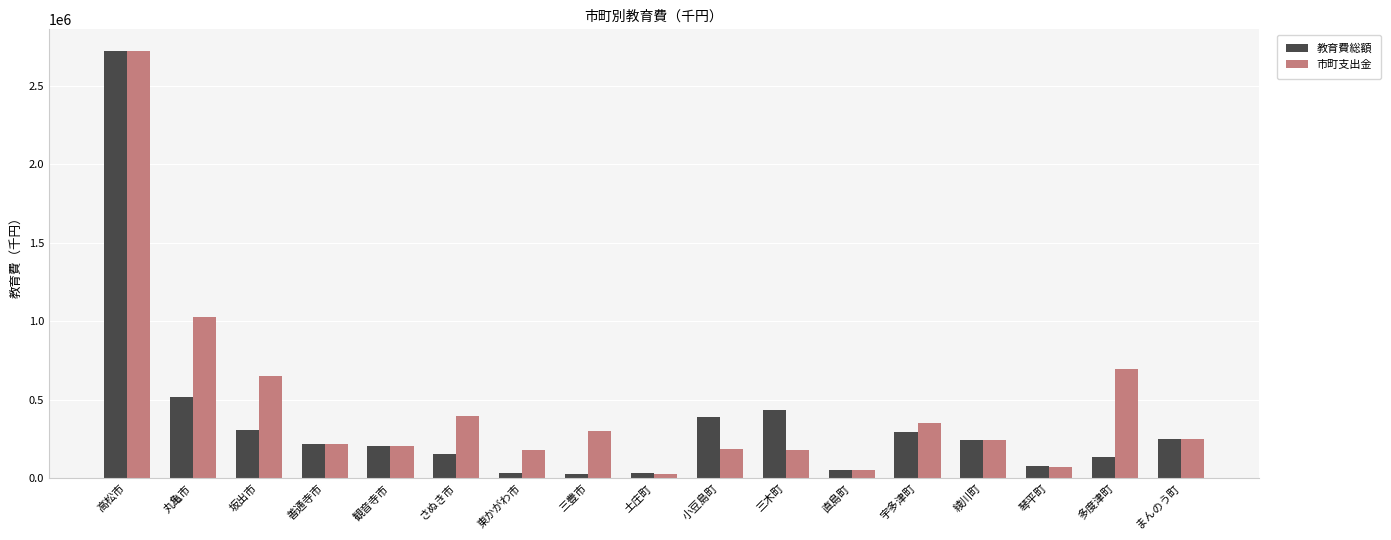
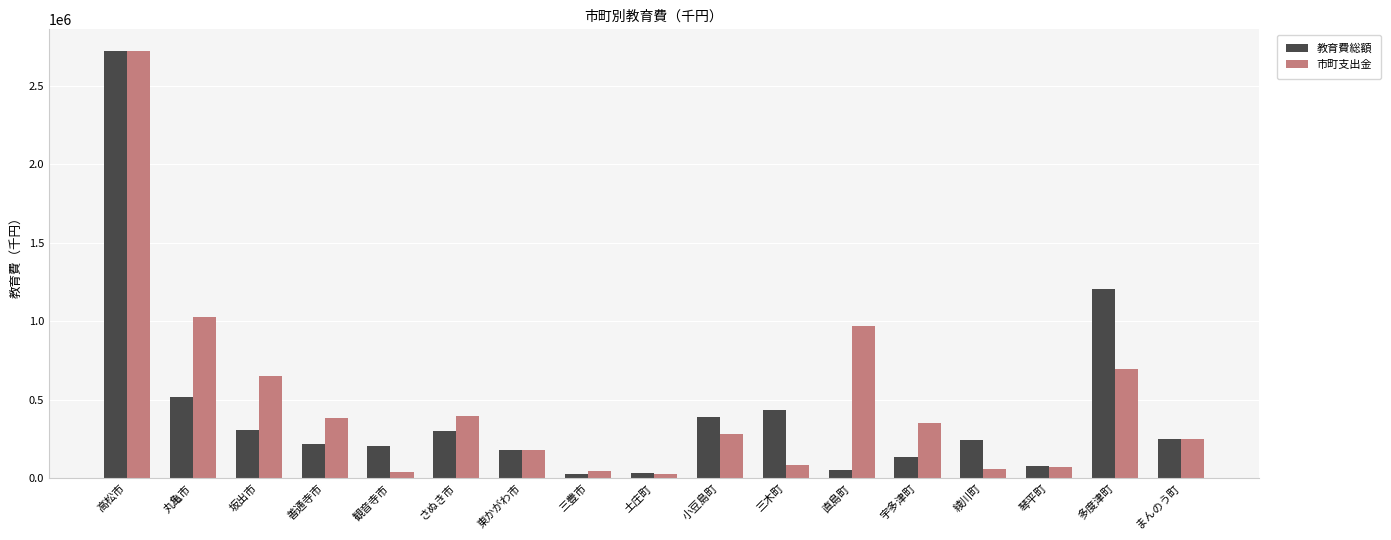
市町支出金, 善通寺市: 210000 -> 380000
市町支出金, 観音寺市: 200000 -> 40000
教育費総額, さぬき市: 150000 -> 300000
教育費総額, 東かがわ市: 30000 -> 180000
市町支出金, 三豊市: 300000 -> 40000
市町支出金, 小豆島町: 190000 -> 280000
市町支出金, 三木町: 180000 -> 80000
市町支出金, 直島町: 50000 -> 970000
教育費総額, 宇多津町: 290000 -> 130000
市町支出金, 綾川町: 240000 -> 60000
教育費総額, 多度津町: 140000 -> 1200000
